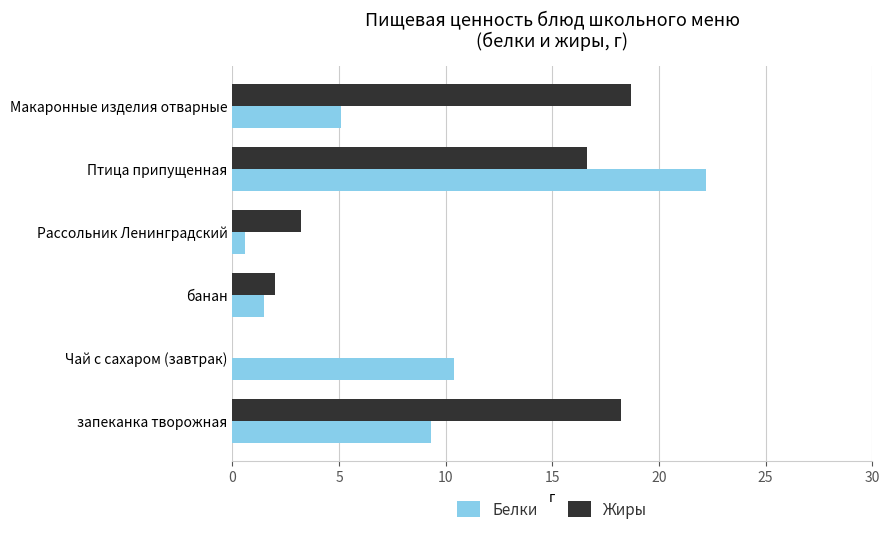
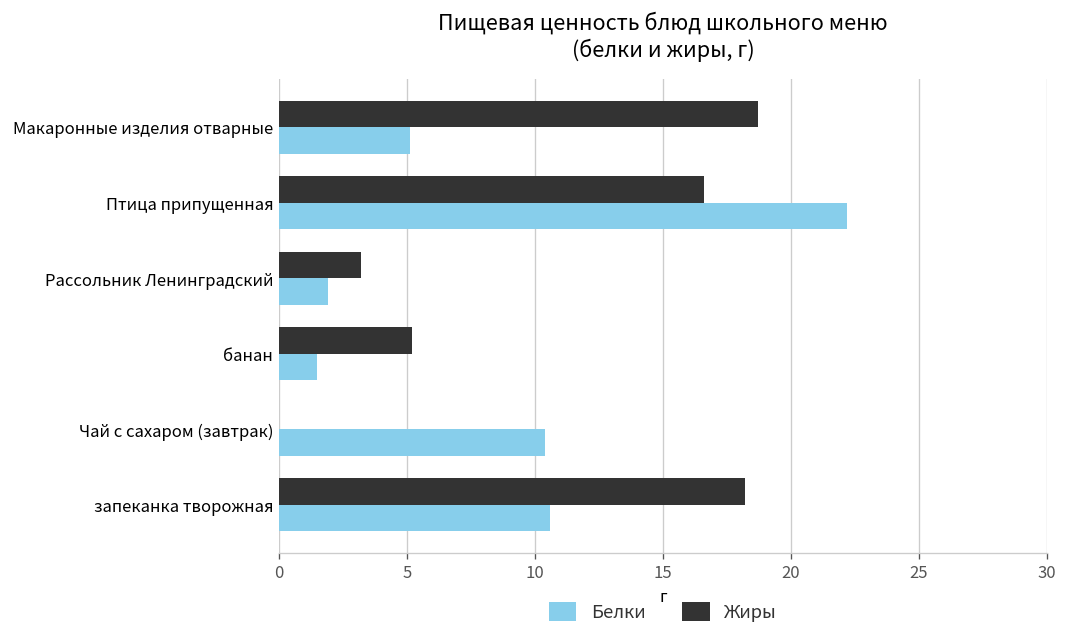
Белки, Рассольник Ленинградский: 0.6 -> 1.9
Жиры, банан: 2.0 -> 5.2
Белки, запеканка творожная: 9.3 -> 10.6
